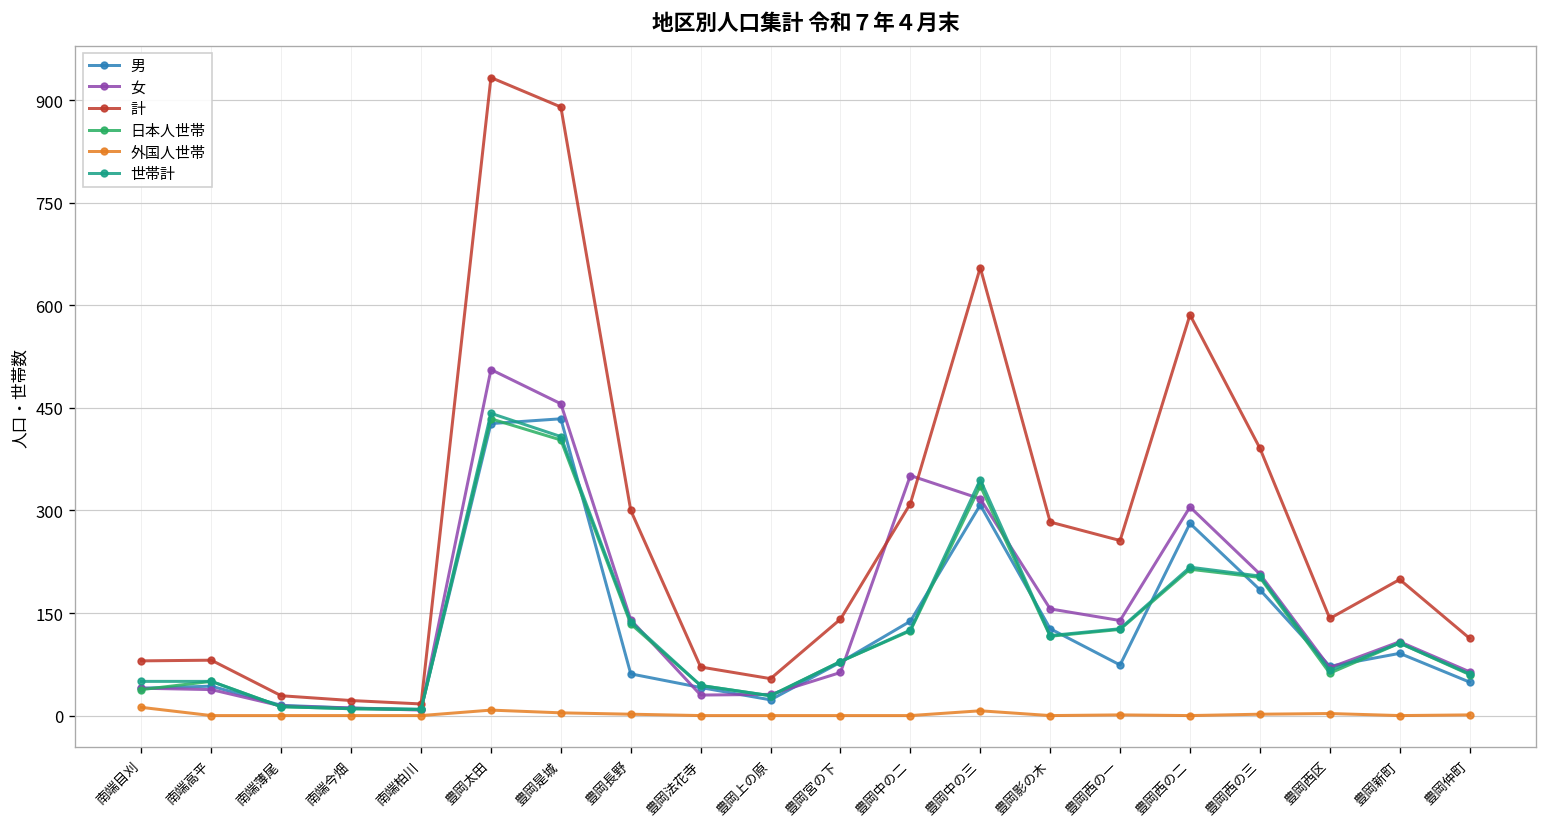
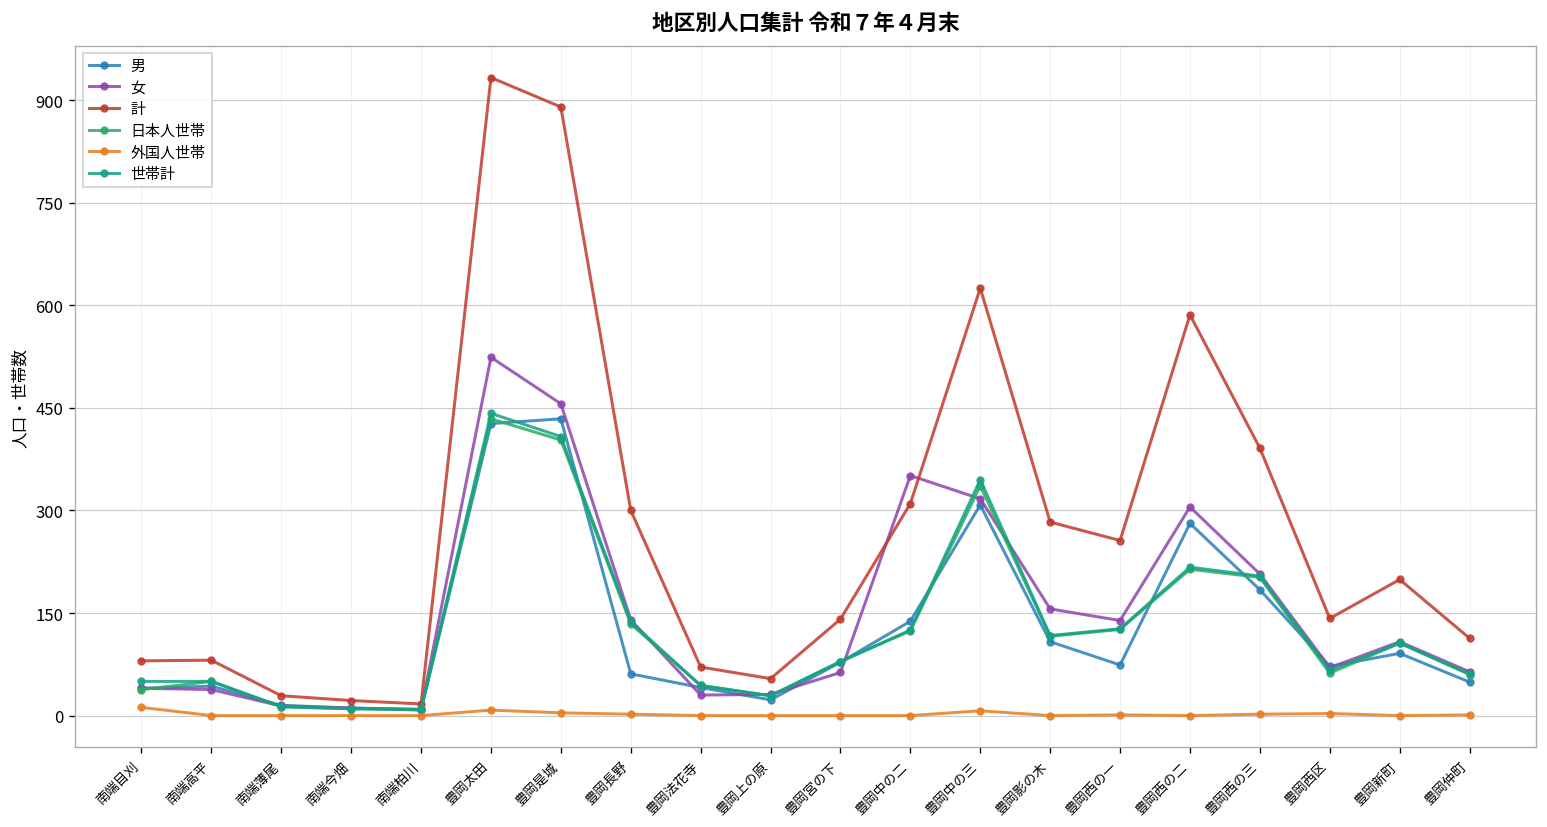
女, 豊岡太田: 510 -> 520
計, 豊岡中の三: 660 -> 630
男, 豊岡影の木: 130 -> 110
